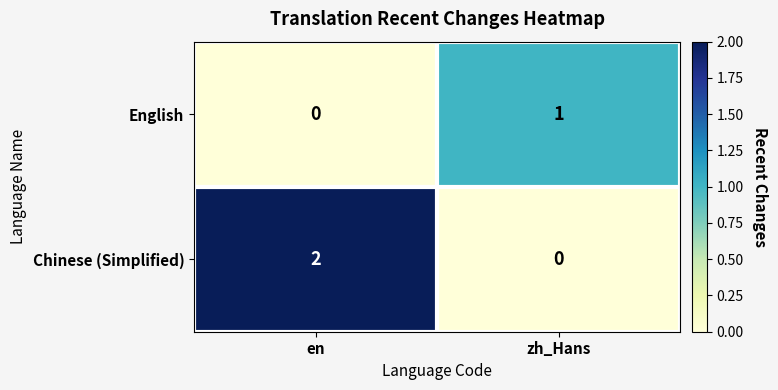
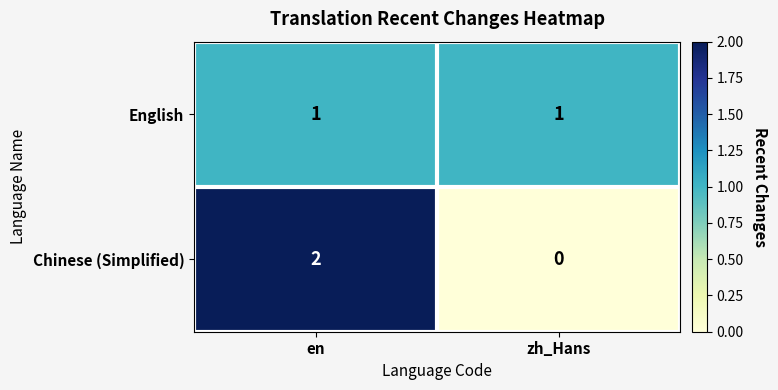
English, en: 0 -> 1
